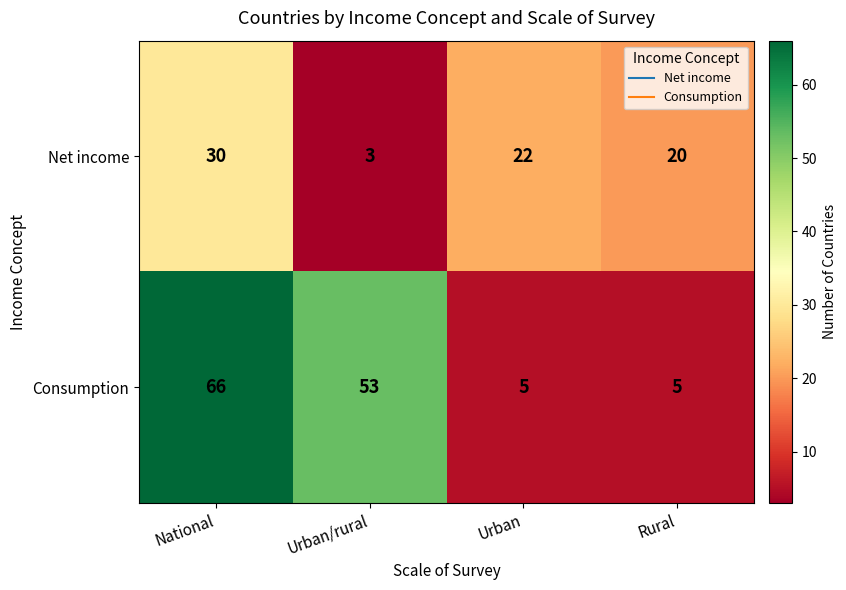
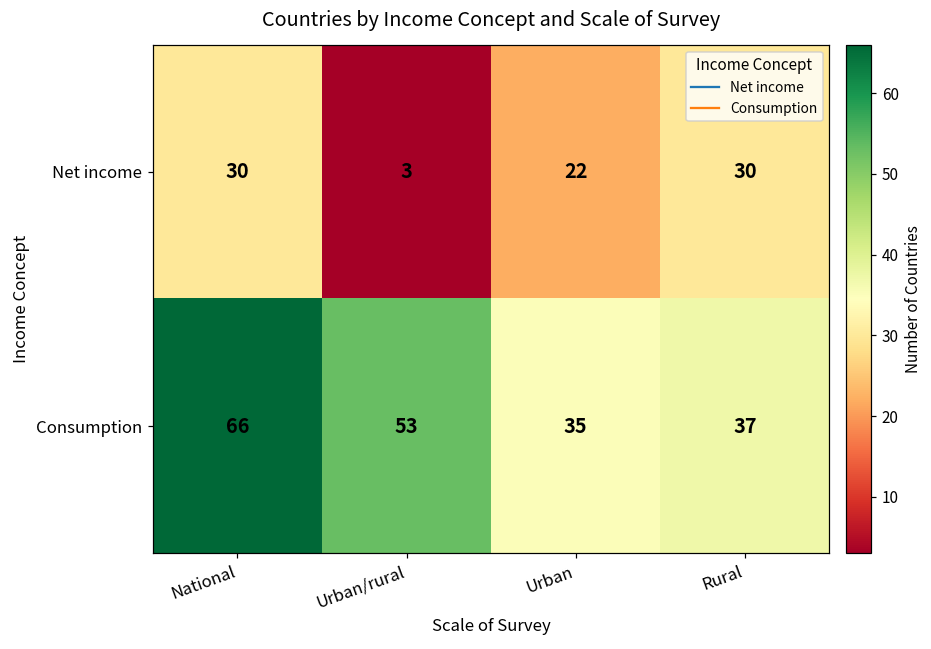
Net income, Rural: 20 -> 30
Consumption, Urban: 5 -> 35
Consumption, Rural: 5 -> 37
